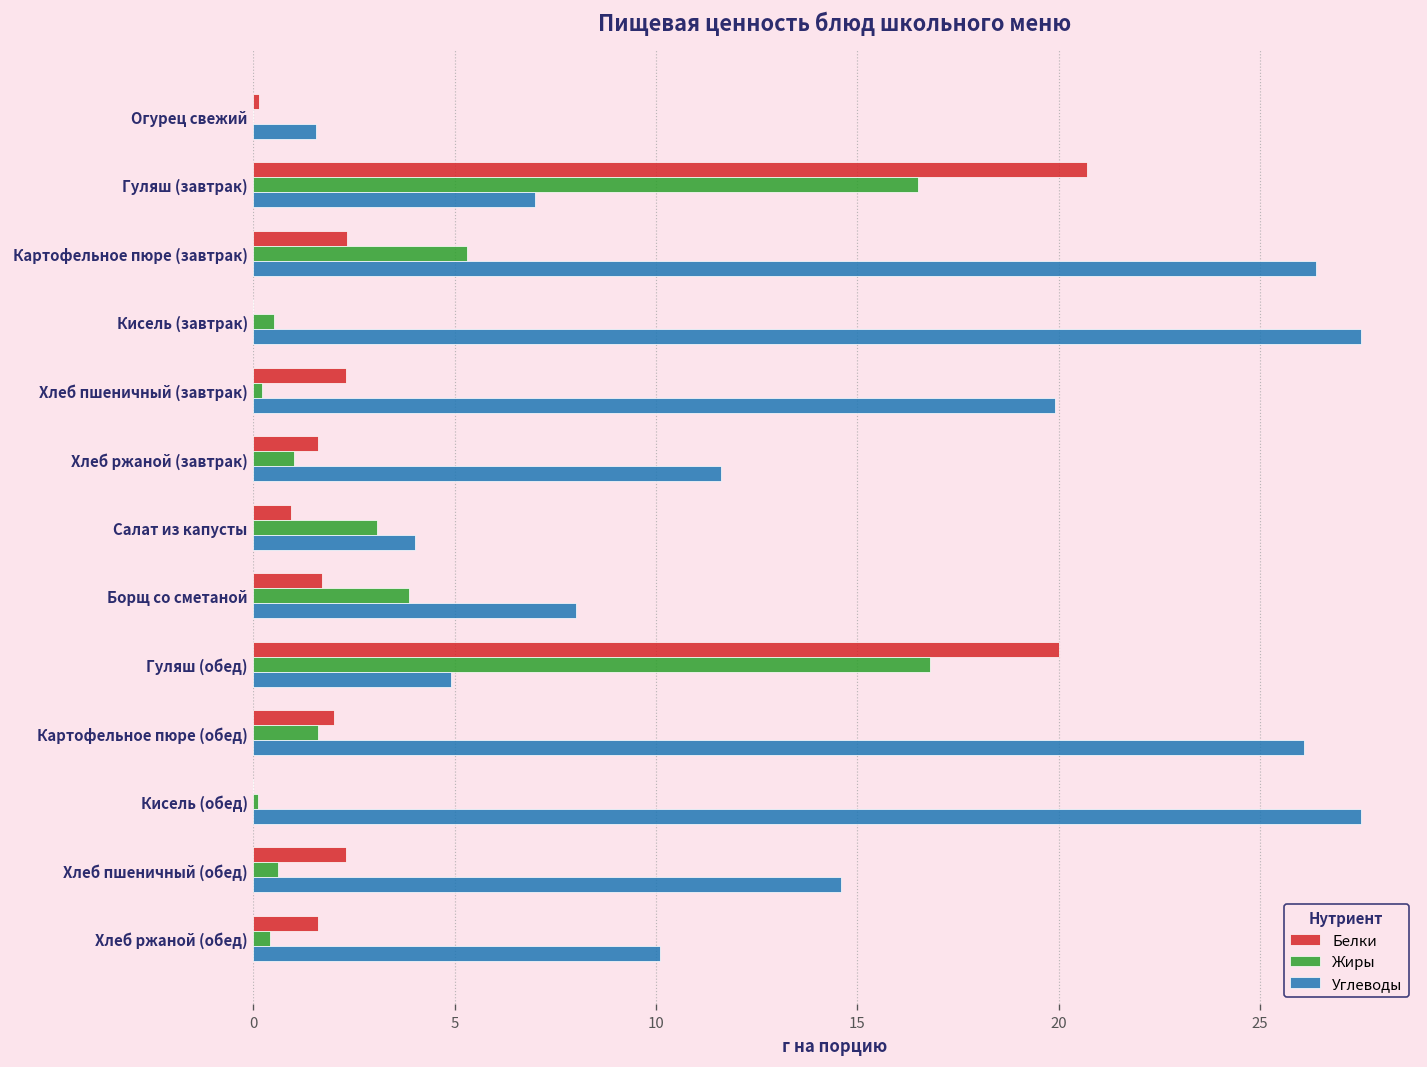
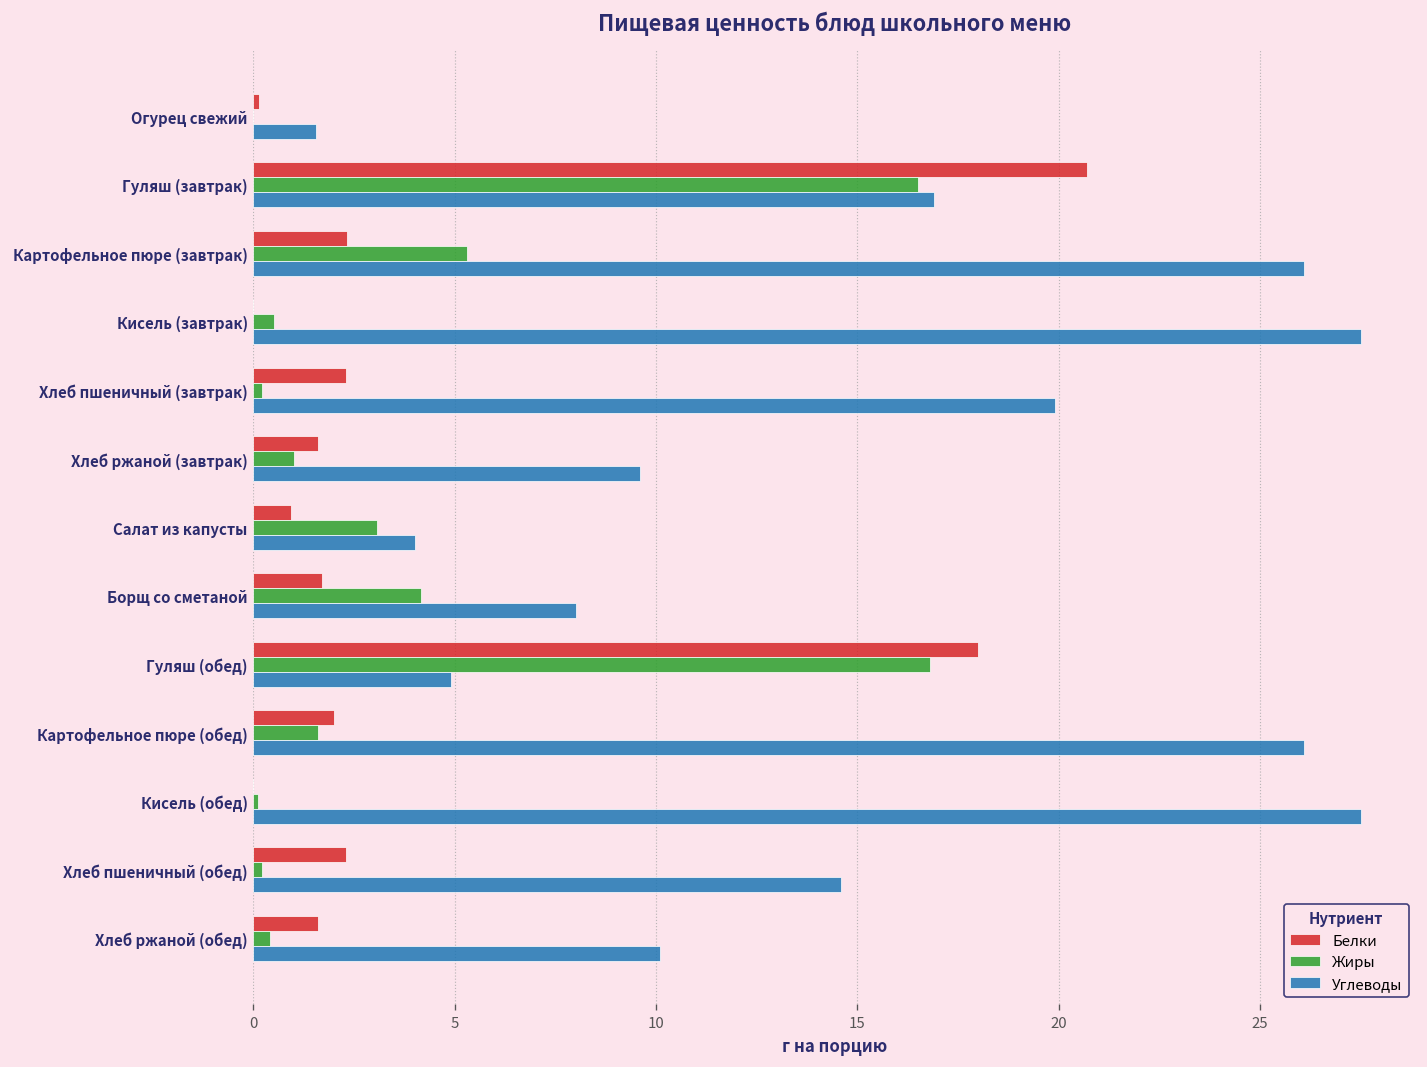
Углеводы, Гуляш (завтрак): 7.0 -> 16.9
Углеводы, Картофельное пюре (завтрак): 26.4 -> 26.1
Углеводы, Хлеб ржаной (завтрак): 11.6 -> 9.6
Жиры, Борщ со сметаной: 3.9 -> 4.2
Белки, Гуляш (обед): 20 -> 18
Жиры, Хлеб пшеничный (обед): 0.6 -> 0.2
